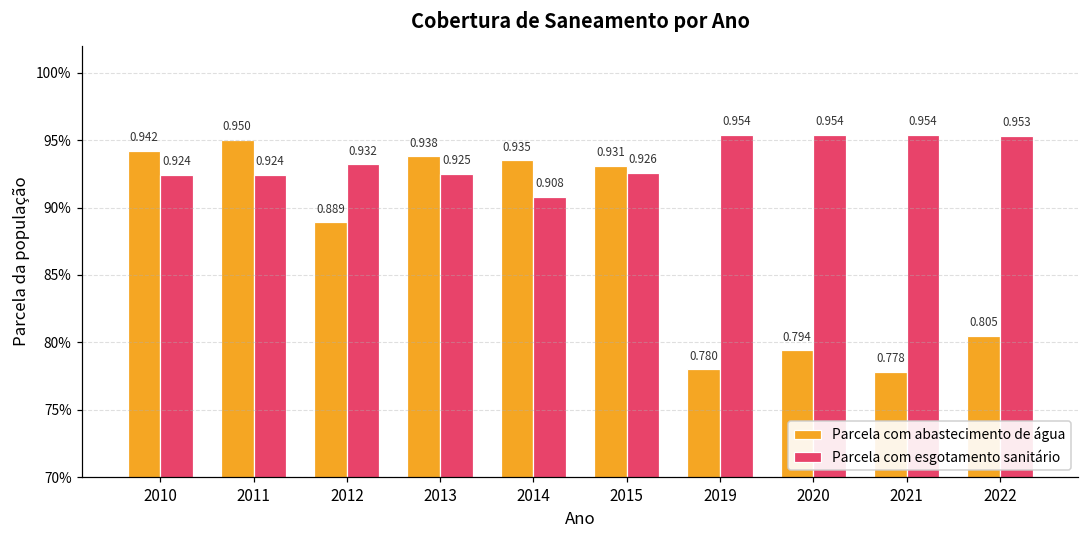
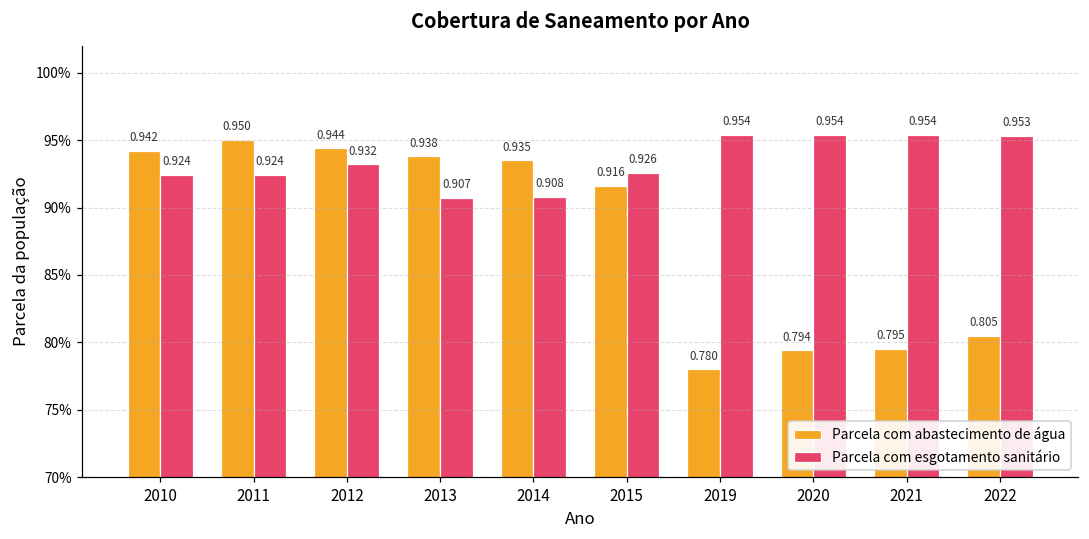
Parcela com abastecimento de água, 2012: 0.889 -> 0.944
Parcela com esgotamento sanitário, 2013: 0.925 -> 0.907
Parcela com abastecimento de água, 2015: 0.931 -> 0.916
Parcela com abastecimento de água, 2021: 0.778 -> 0.795
